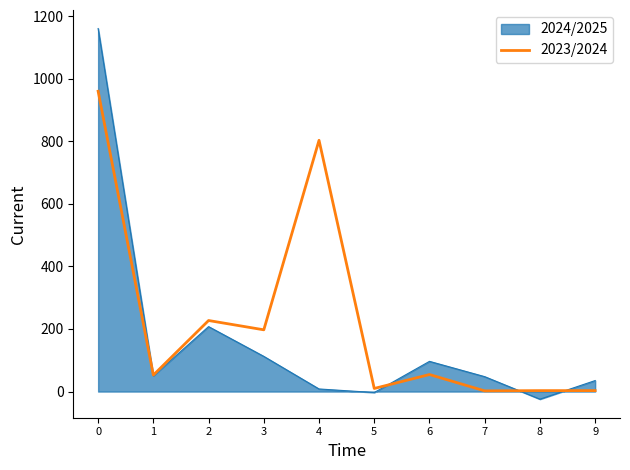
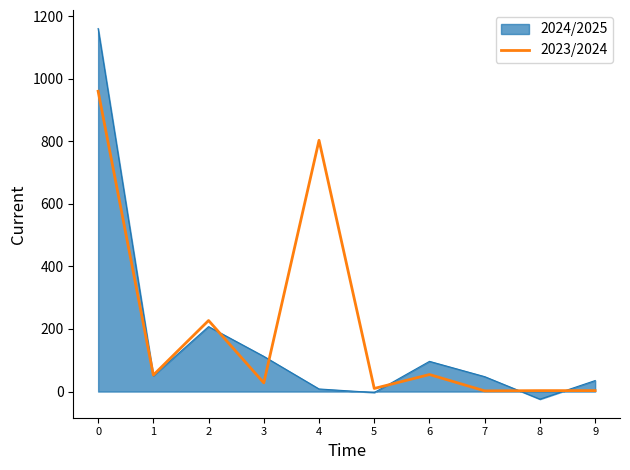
2023/2024, 3: 200 -> 30
